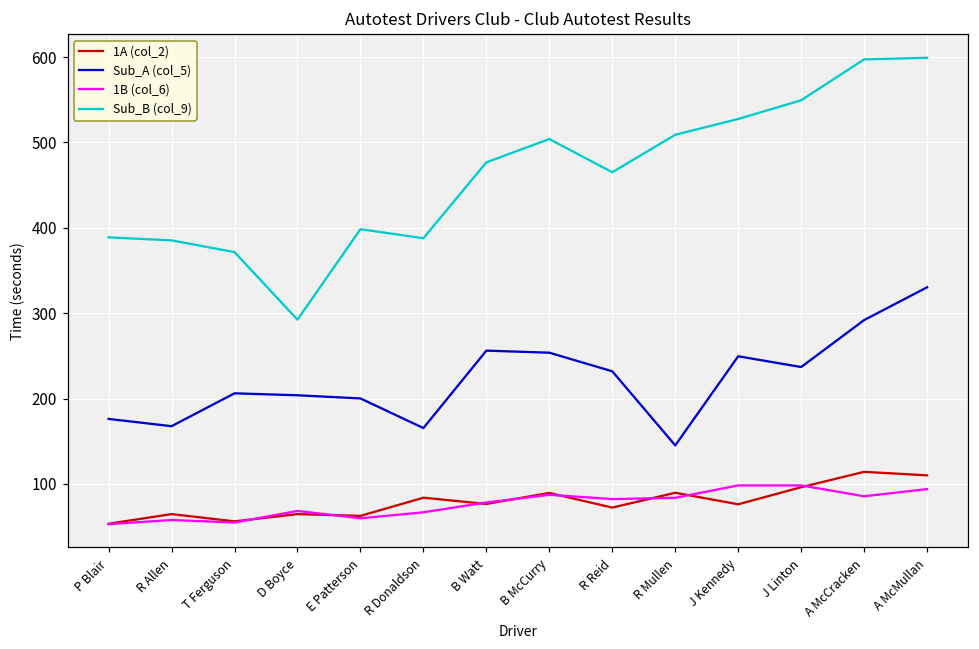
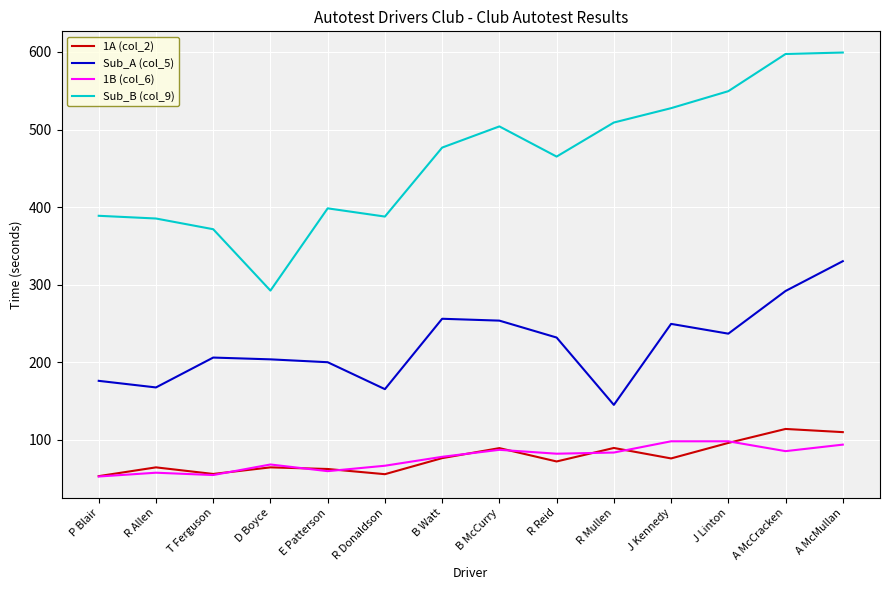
1A (col_2), R Donaldson: 80 -> 60
